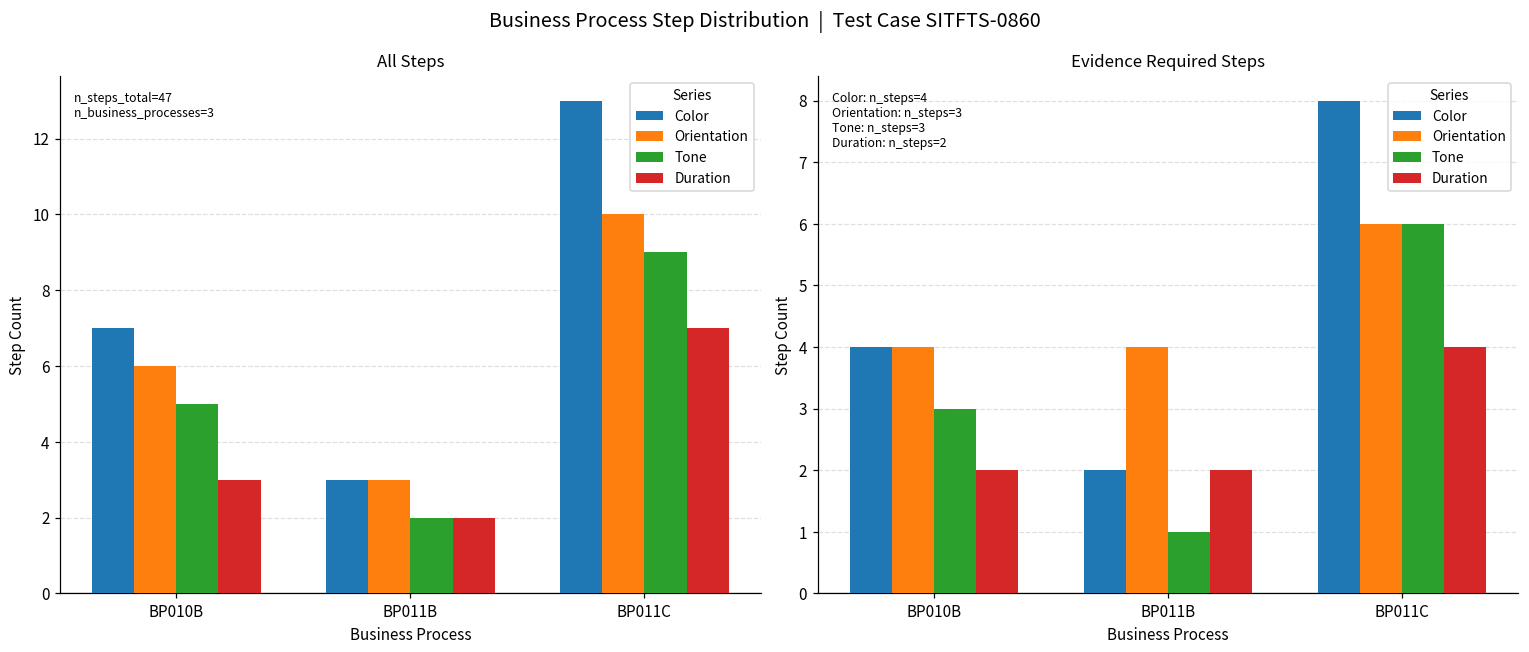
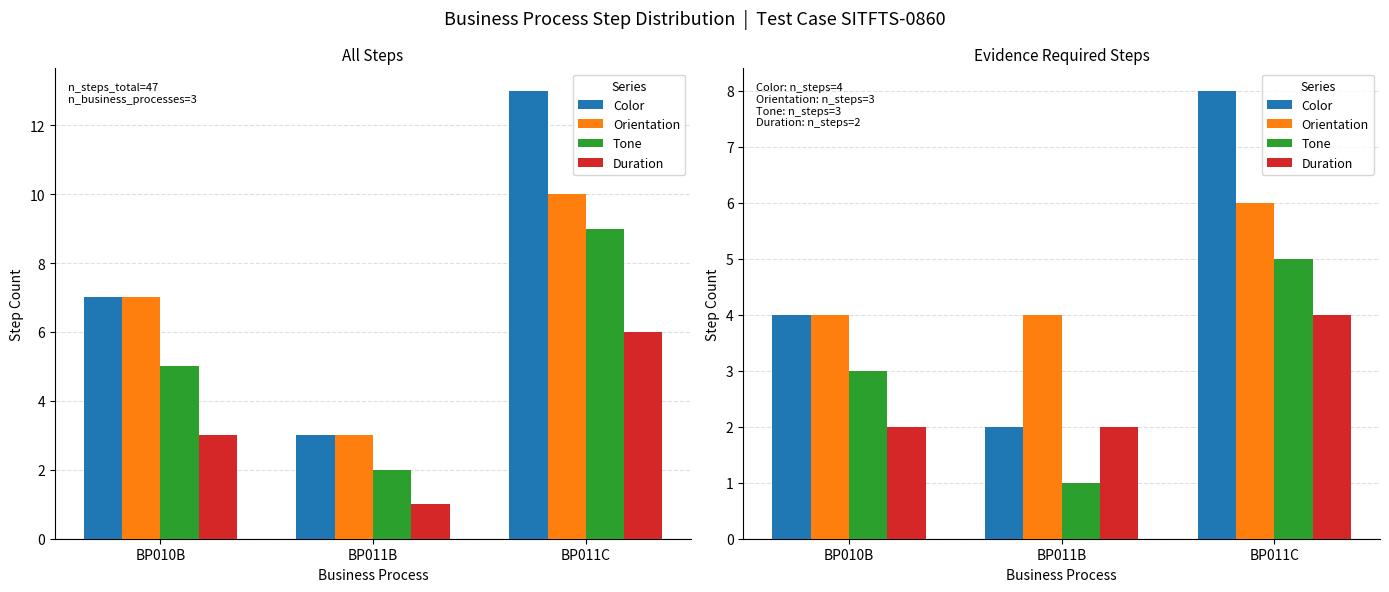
All Steps, Orientation, BP010B: 6 -> 7
All Steps, Duration, BP011B: 2 -> 1
All Steps, Duration, BP011C: 7 -> 6
Evidence Required Steps, Tone, BP011C: 6 -> 5
